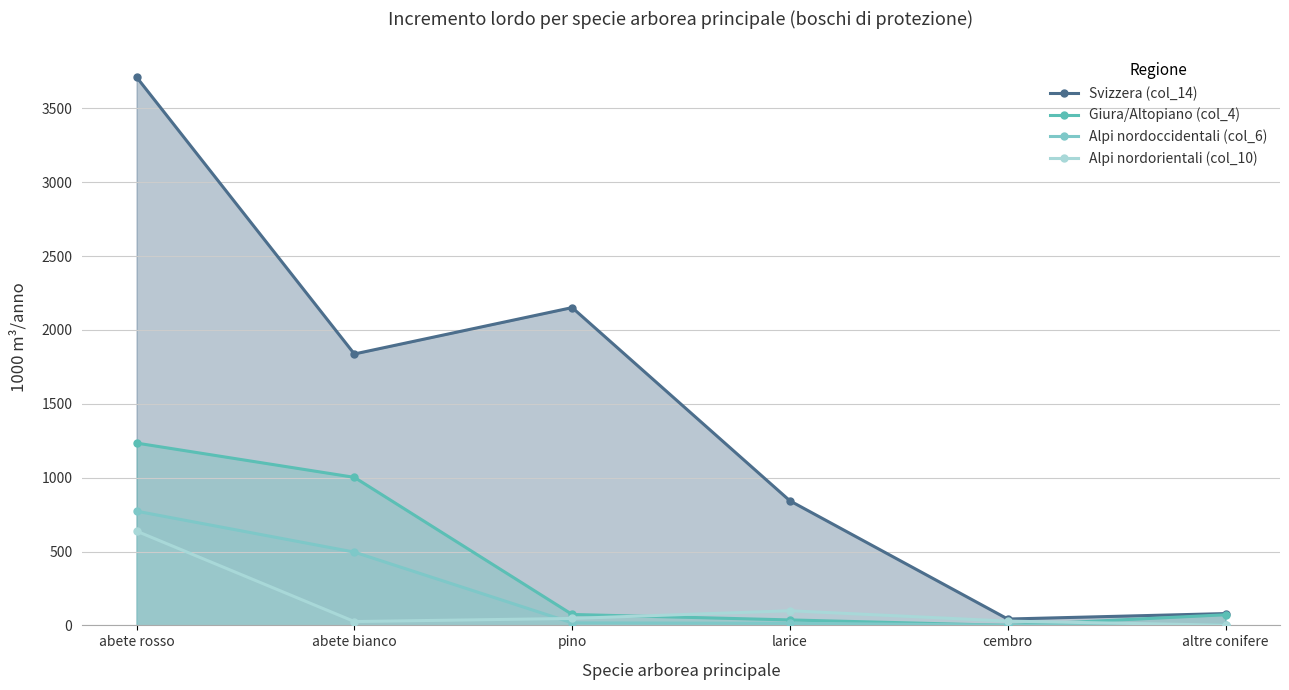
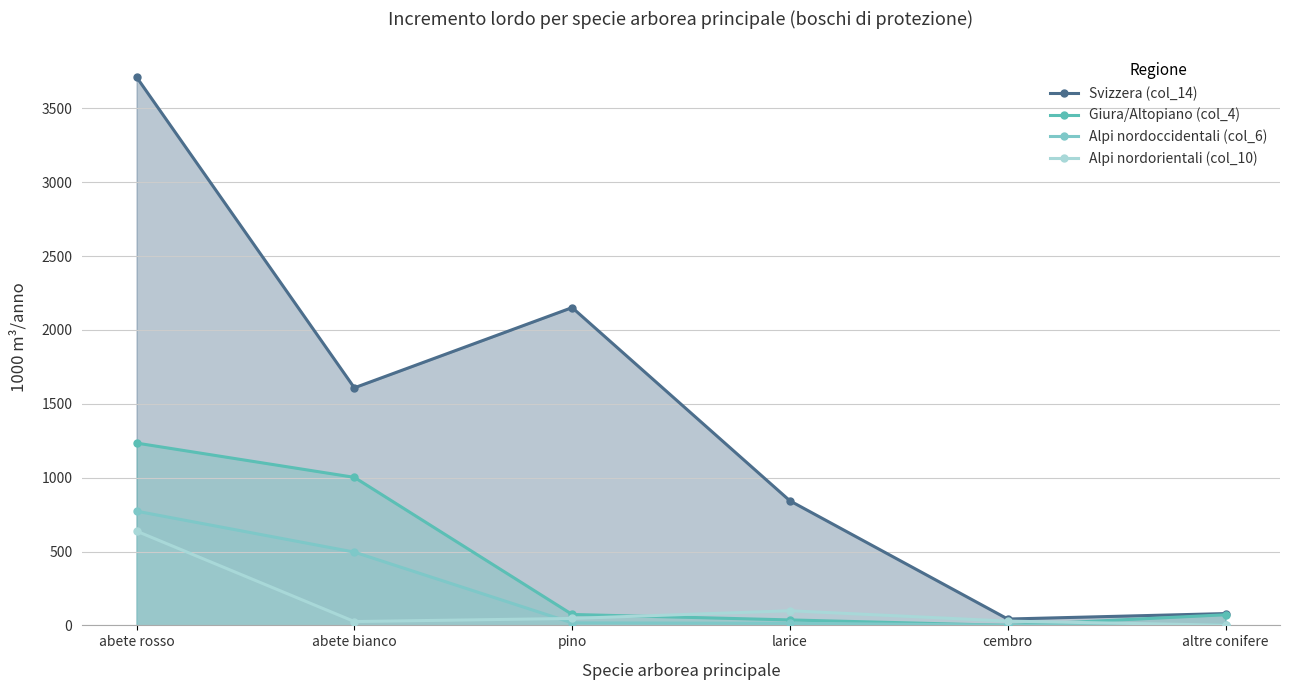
Svizzera (col_14), abete bianco: 1840 -> 1610
